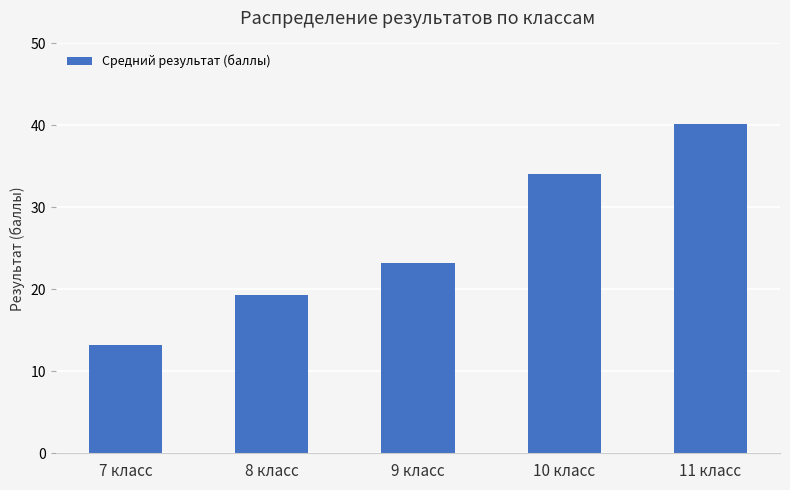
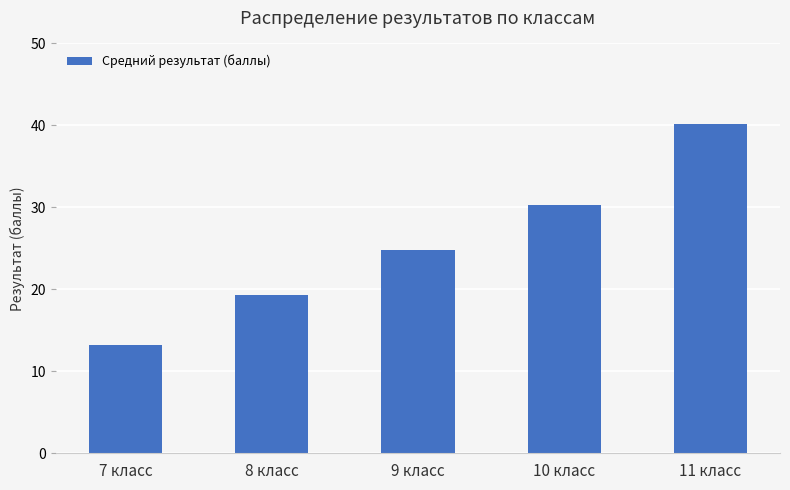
9 класс: 23 -> 25
10 класс: 34 -> 30
